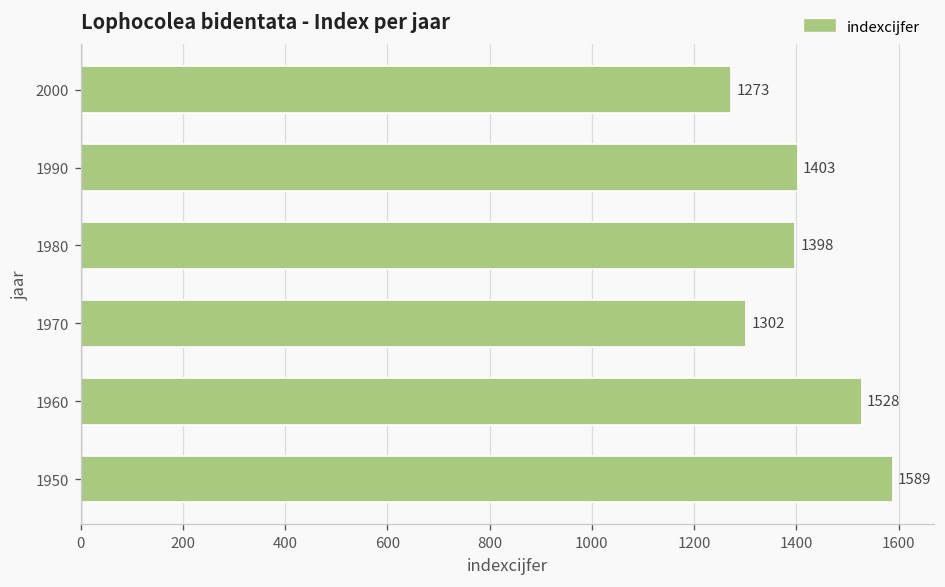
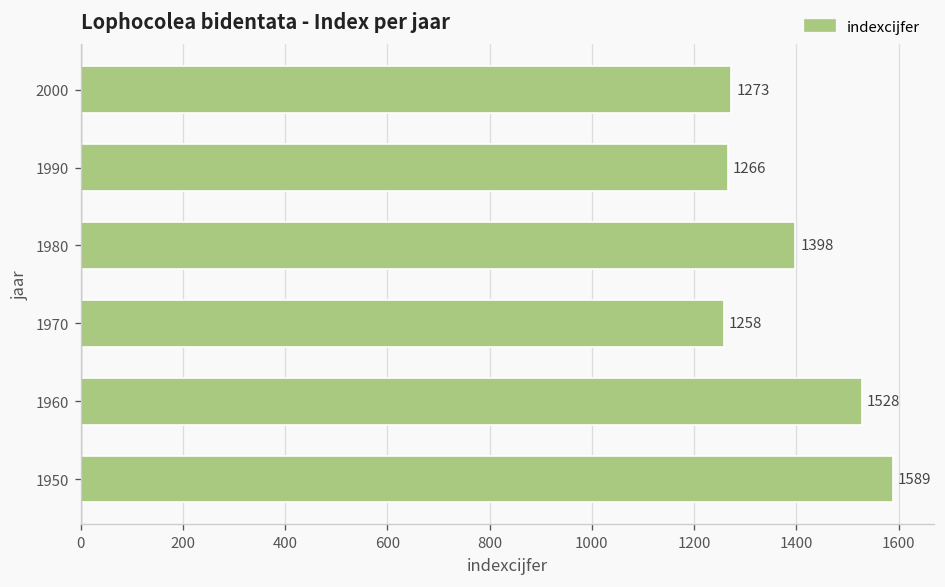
1990: 1403 -> 1266
1970: 1302 -> 1258
